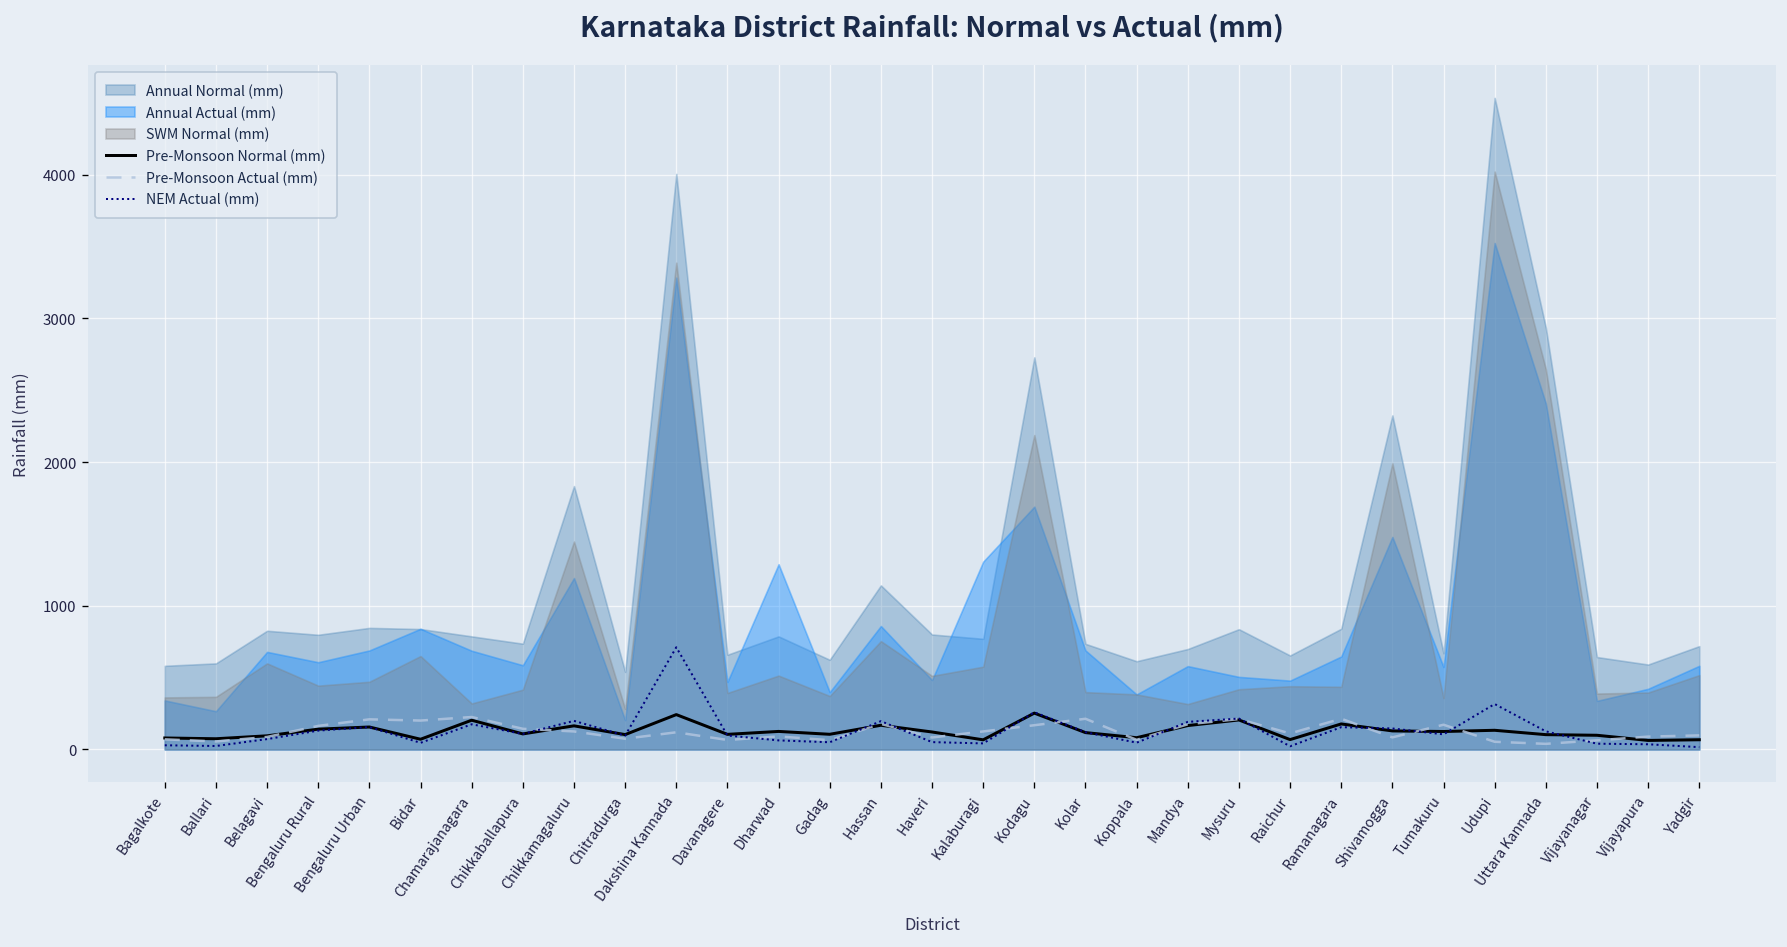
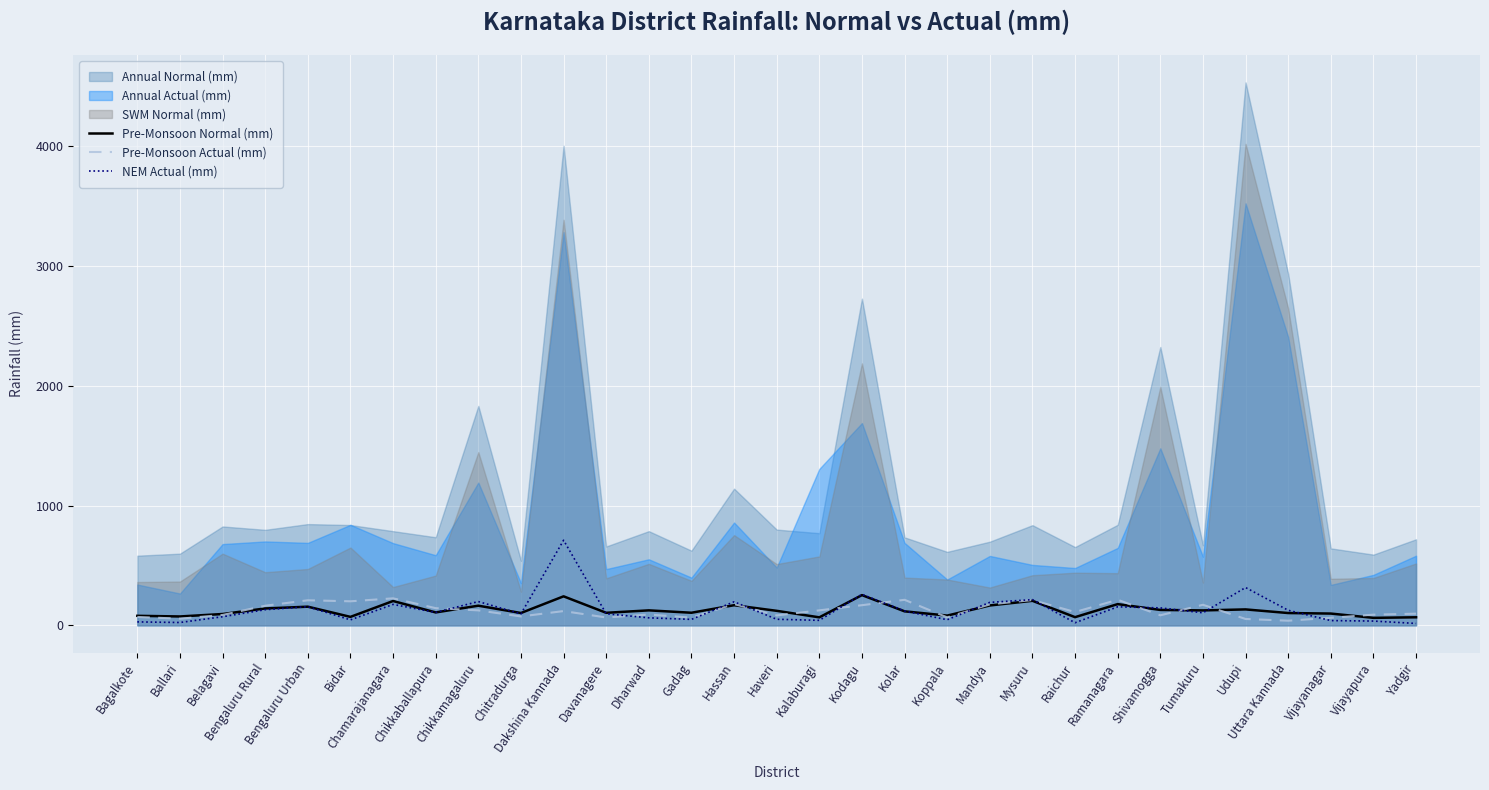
Annual Actual (mm), Bengaluru Rural: 610 -> 700
Annual Actual (mm), Chitradurga: 200 -> 350
Annual Actual (mm), Dharwad: 1290 -> 550
